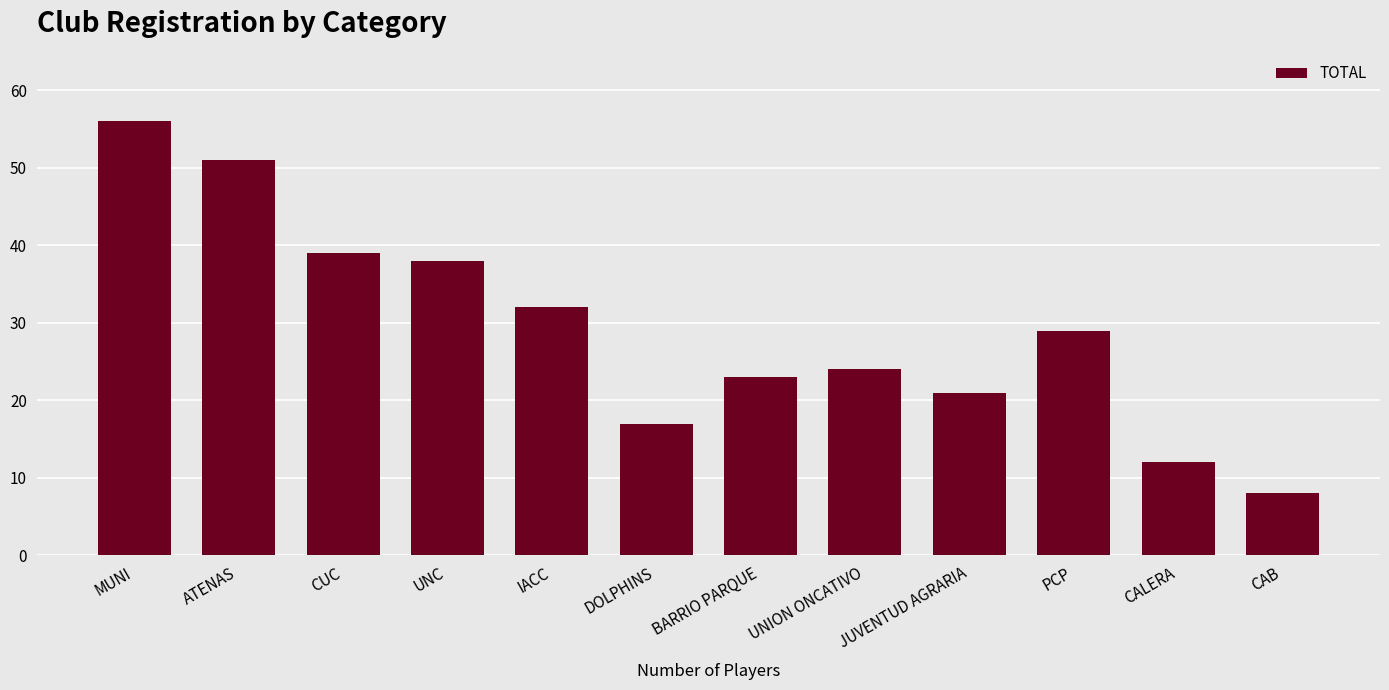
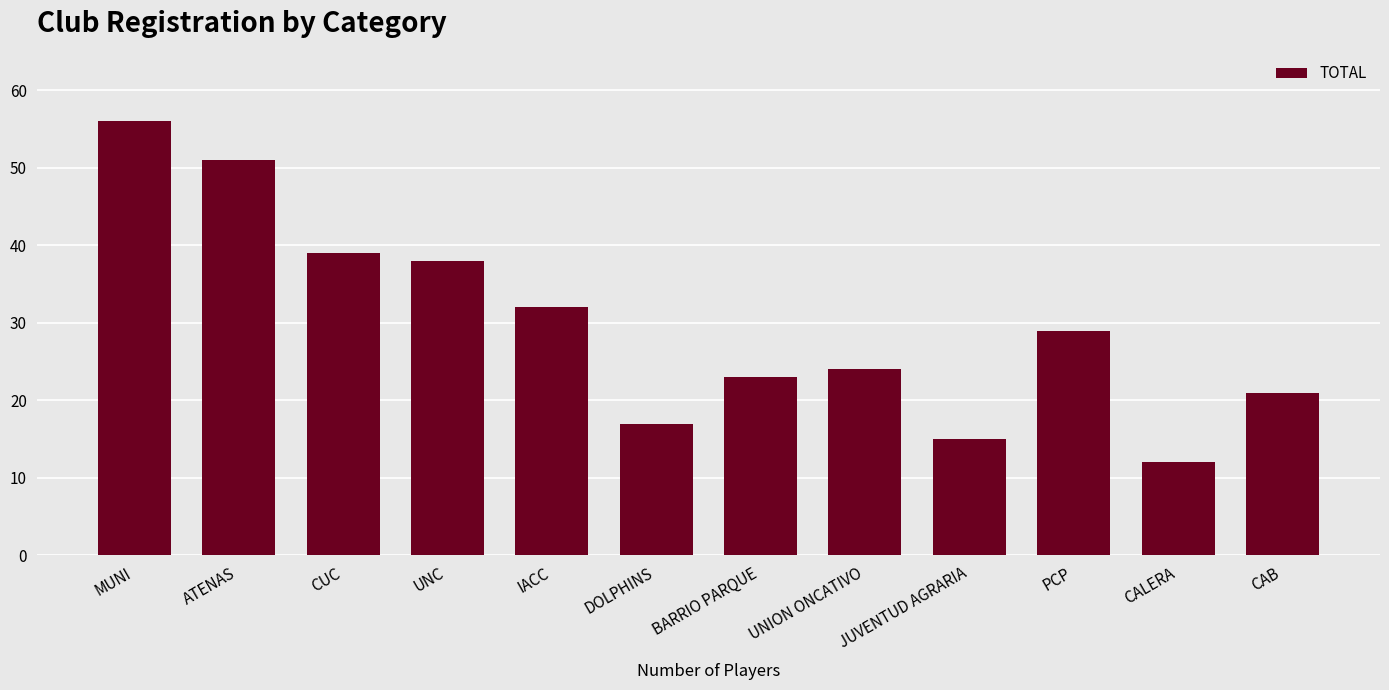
JUVENTUD AGRARIA: 21 -> 15
CAB: 8 -> 21
